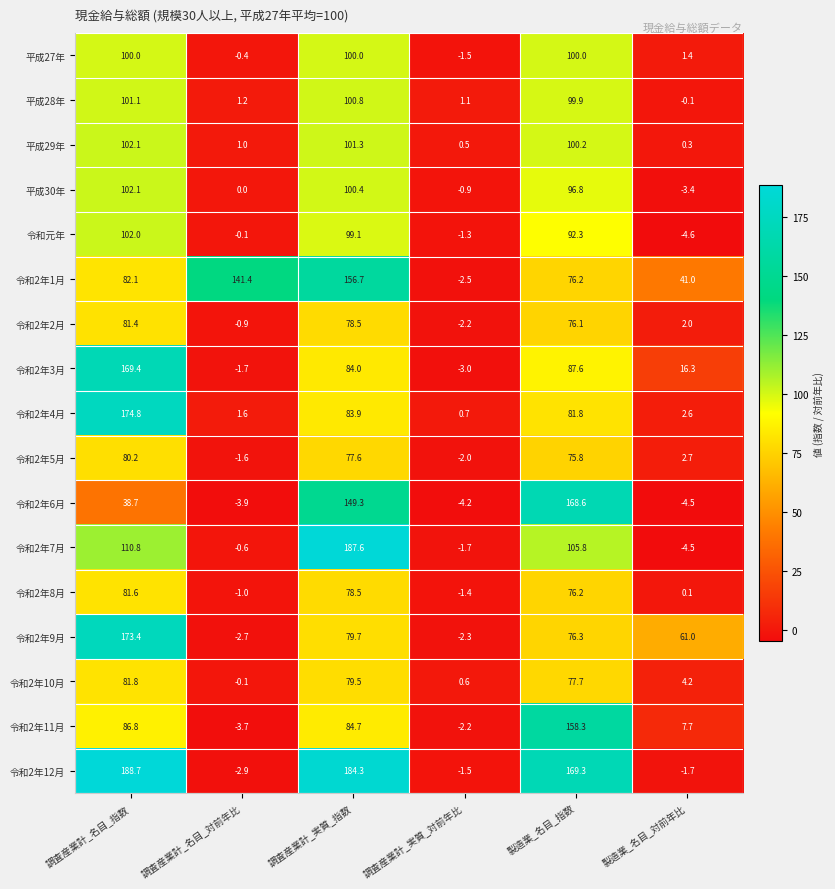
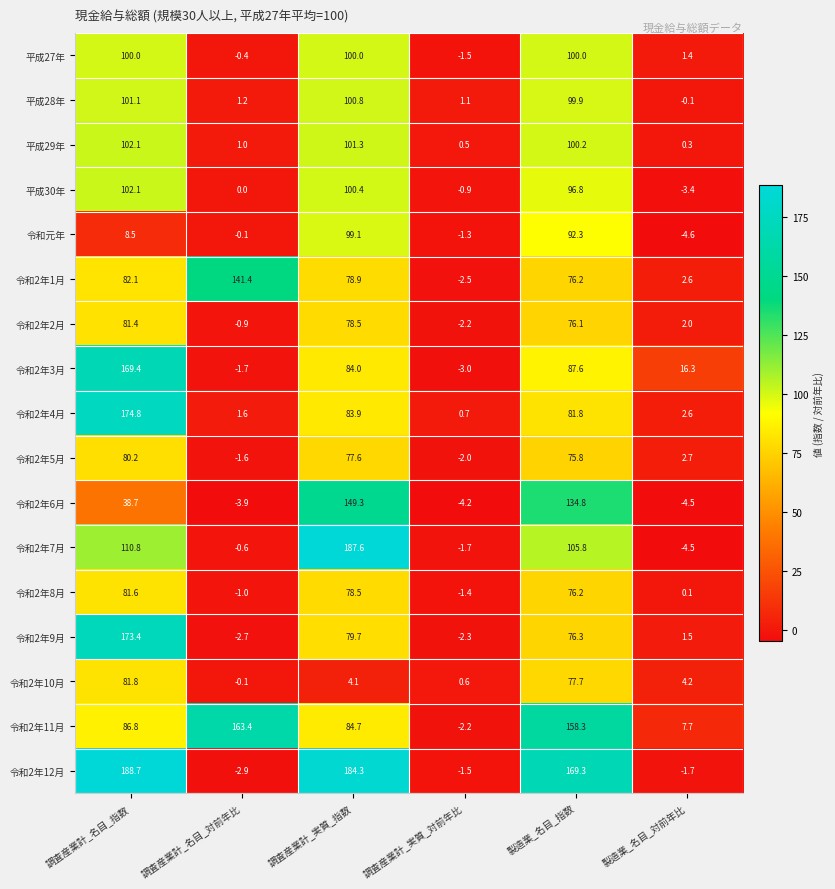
令和元年, 調査産業計_名目_指数: 102.0 -> 8.5
令和2年1月, 調査産業計_実質_指数: 156.7 -> 78.9
令和2年1月, 製造業_名目_対前年比: 41.0 -> 2.6
令和2年6月, 製造業_名目_指数: 168.6 -> 134.8
令和2年9月, 製造業_名目_対前年比: 61.0 -> 1.5
令和2年10月, 調査産業計_実質_指数: 79.5 -> 4.1
令和2年11月, 調査産業計_名目_対前年比: -3.7 -> 163.4
